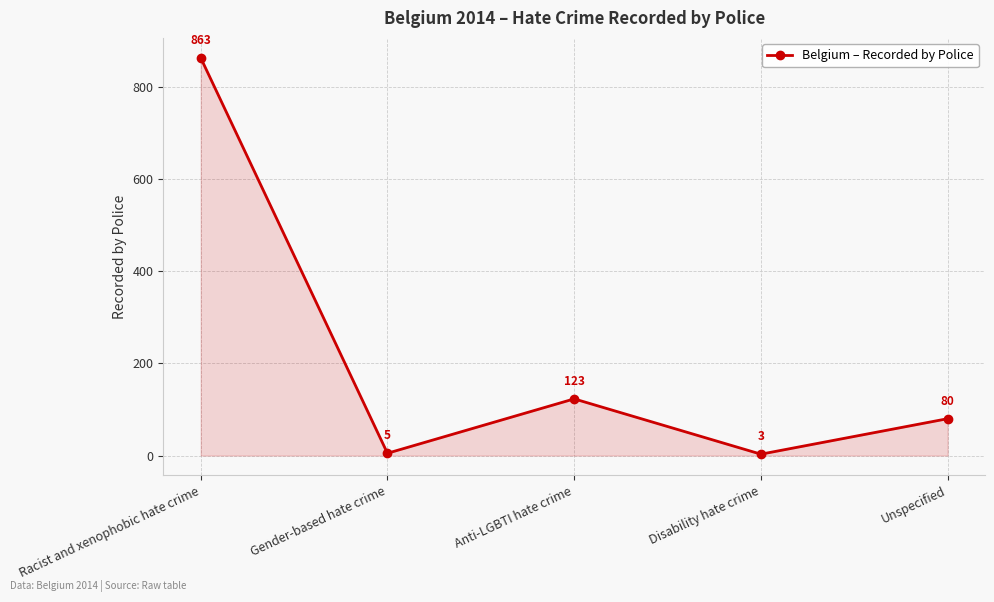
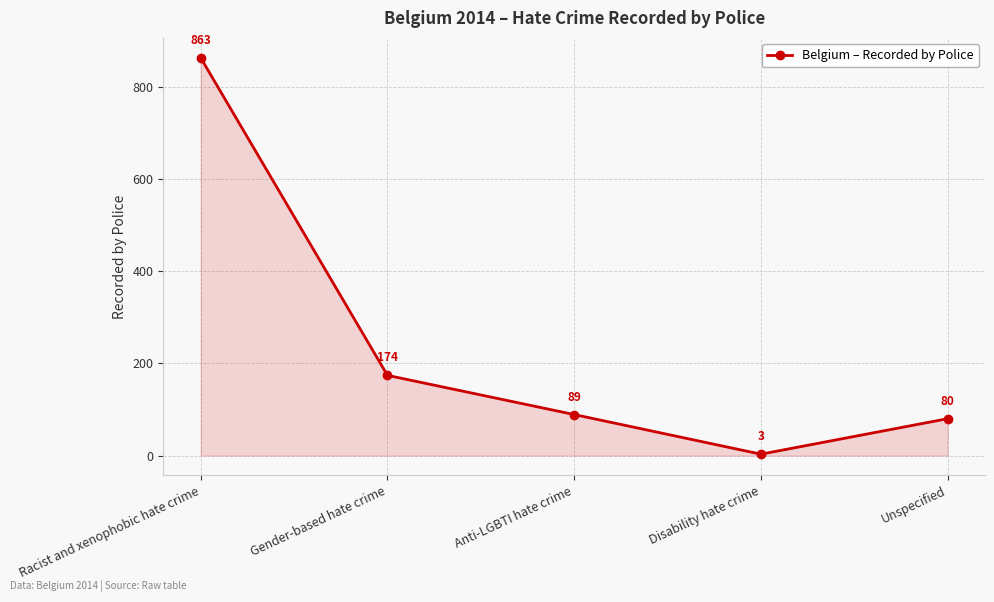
Gender-based hate crime: 5 -> 174
Anti-LGBTI hate crime: 123 -> 89
